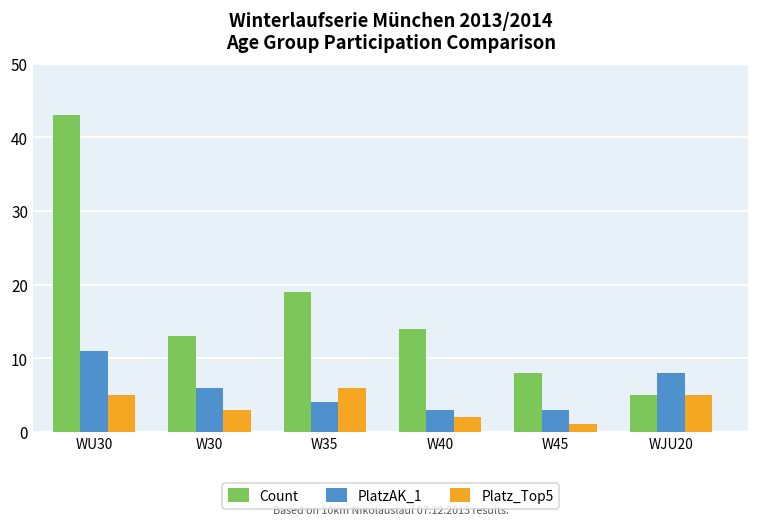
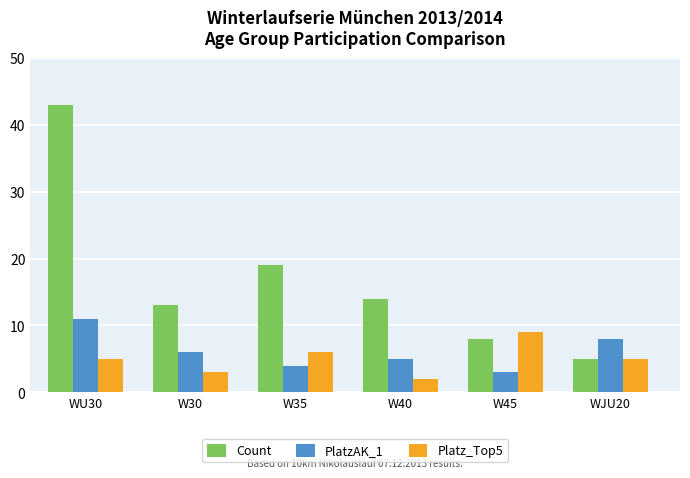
PlatzAK_1, W40: 3 -> 5
Platz_Top5, W45: 1 -> 9
